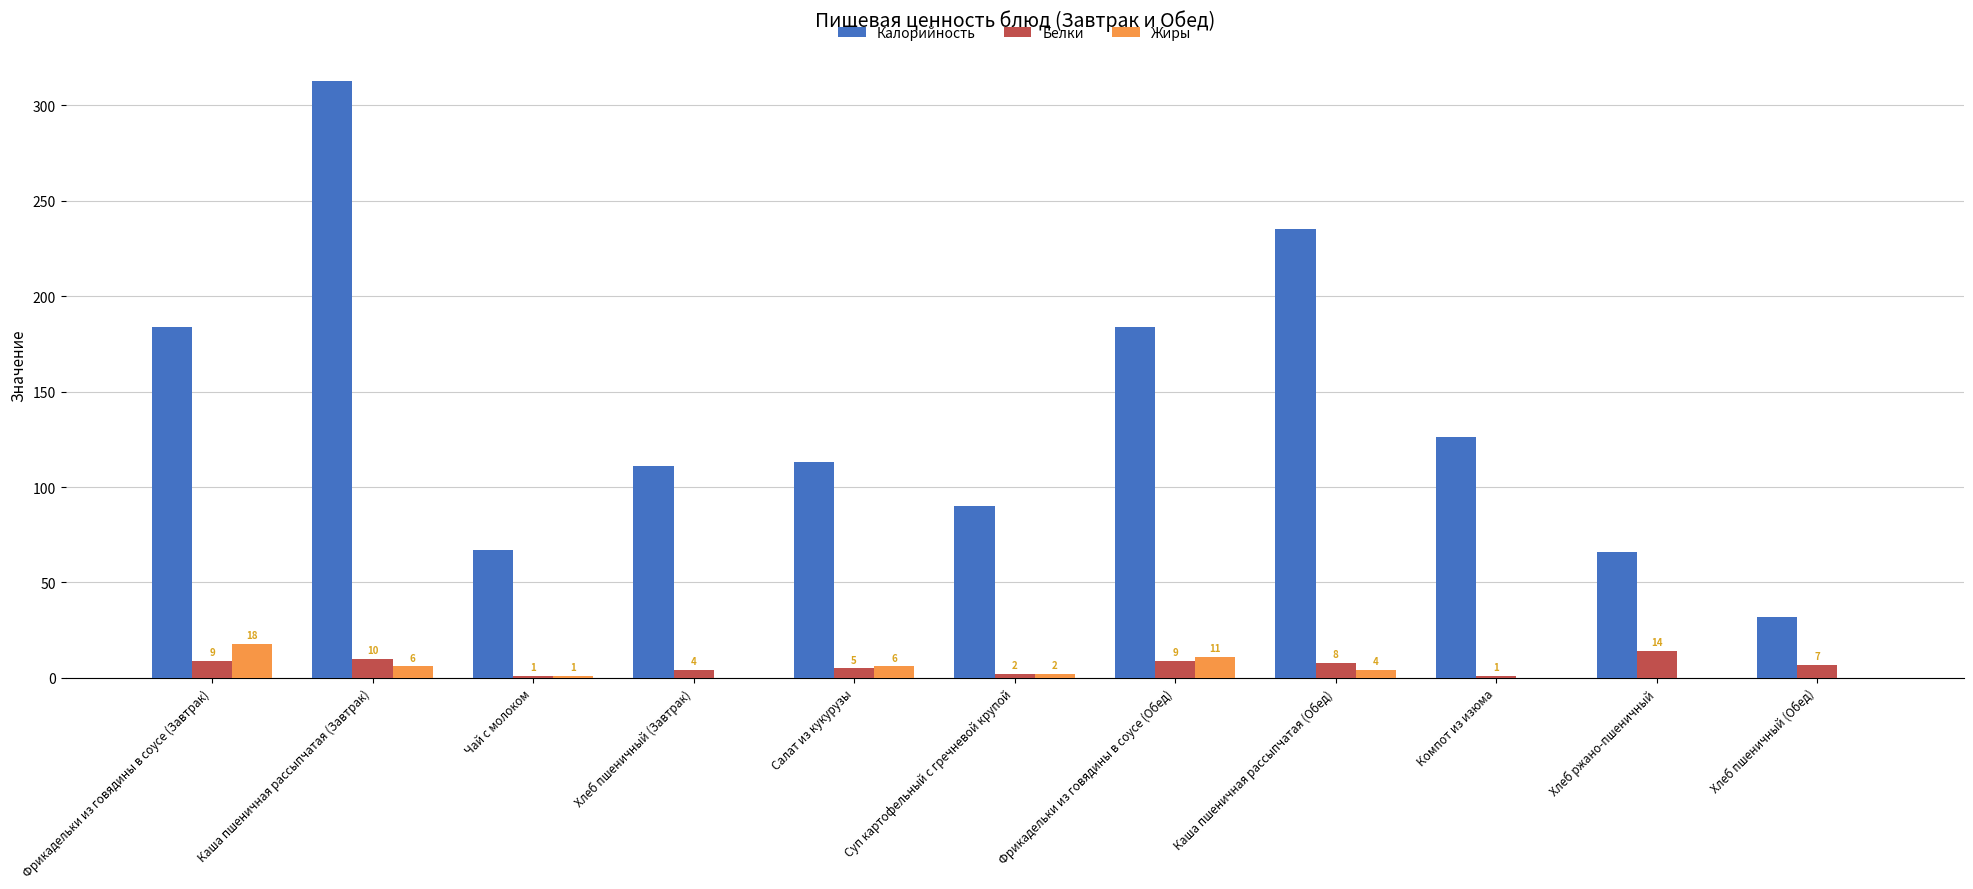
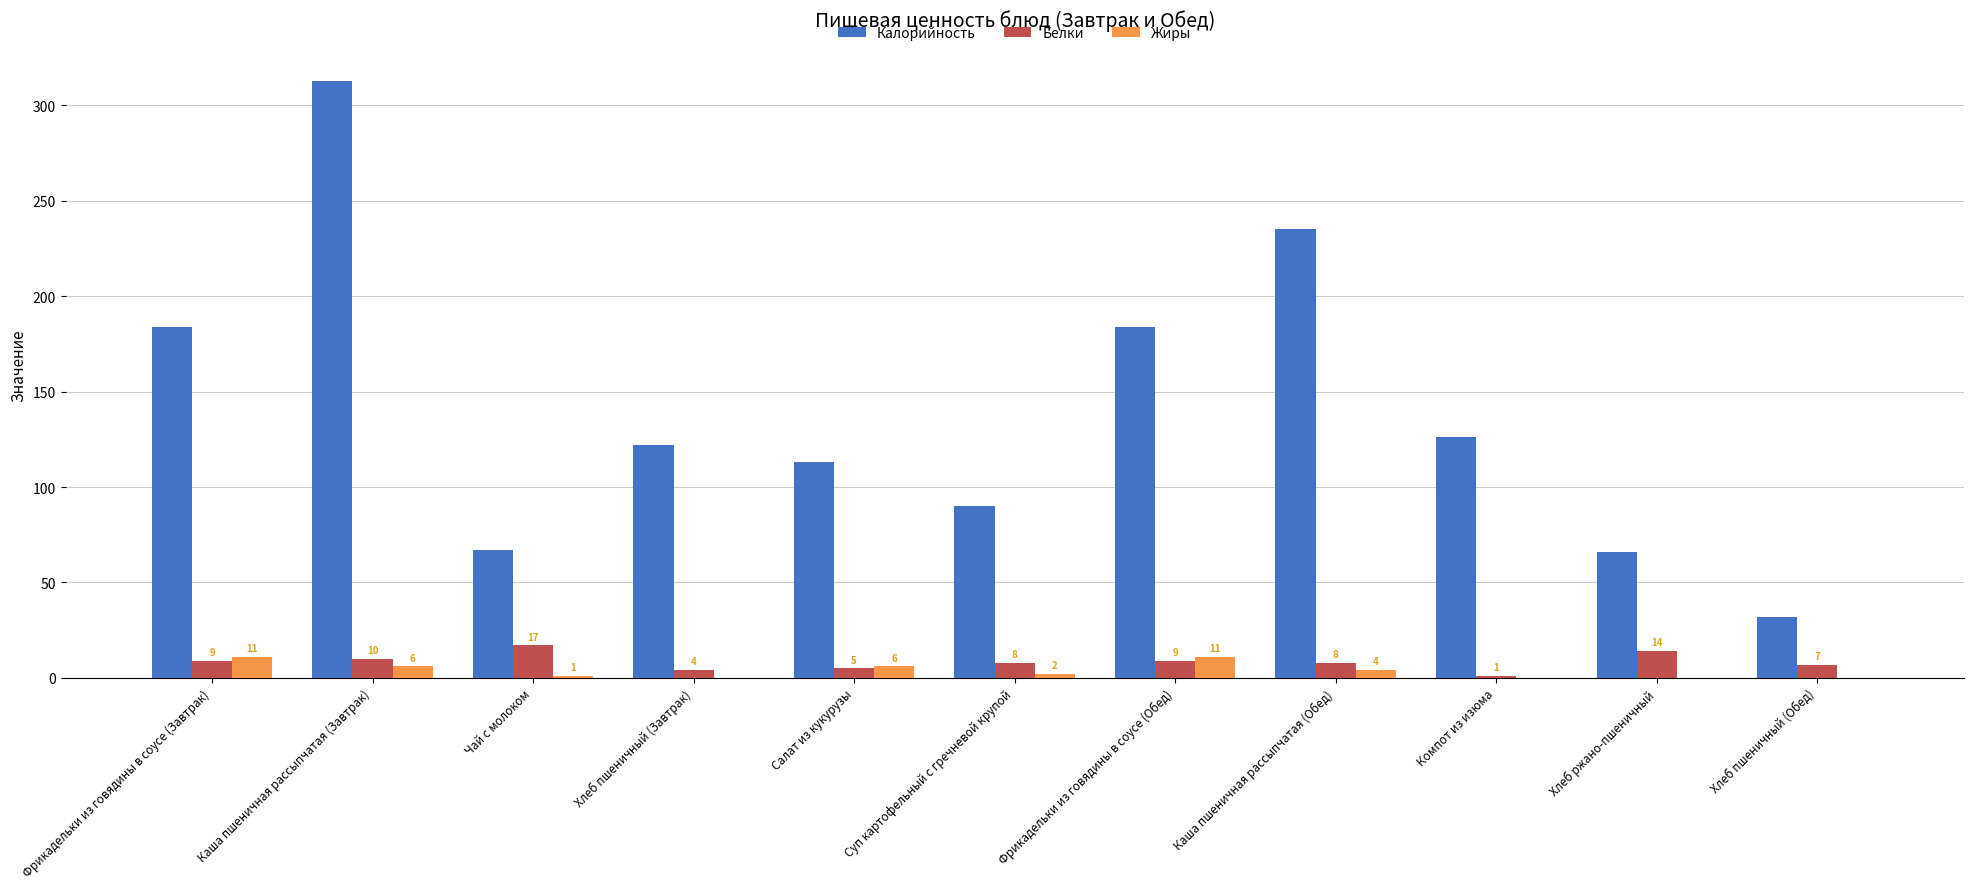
Жиры, Фрикадельки из говядины в соусе (Завтрак): 18 -> 11
Белки, Чай с молоком: 1 -> 17
Калорийность, Хлеб пшеничный (Завтрак): 111 -> 122
Белки, Суп картофельный с гречневой крупой: 2 -> 8
